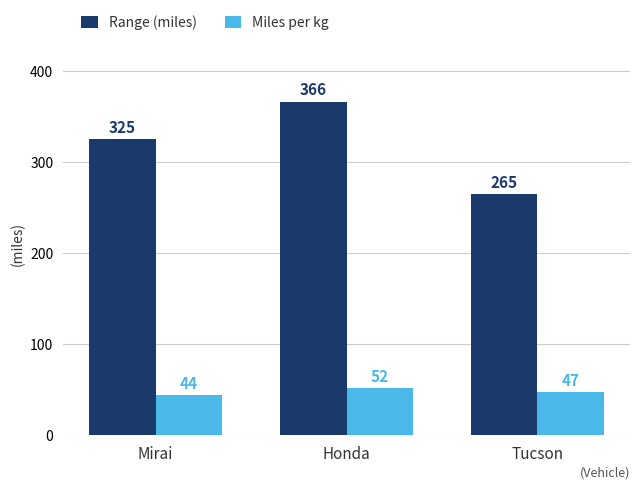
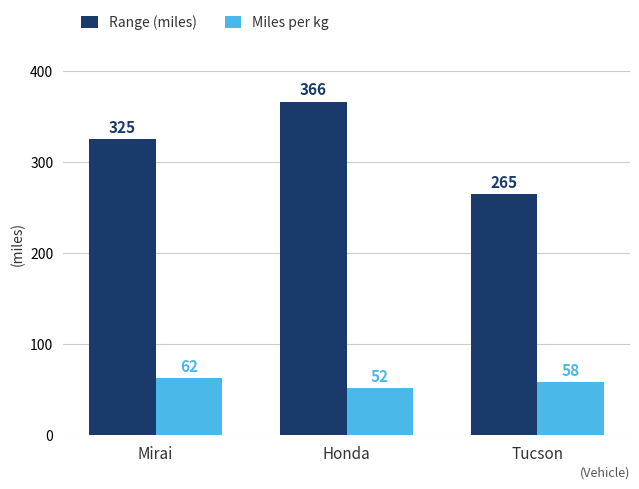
Miles per kg, Mirai: 44 -> 62
Miles per kg, Tucson: 47 -> 58
